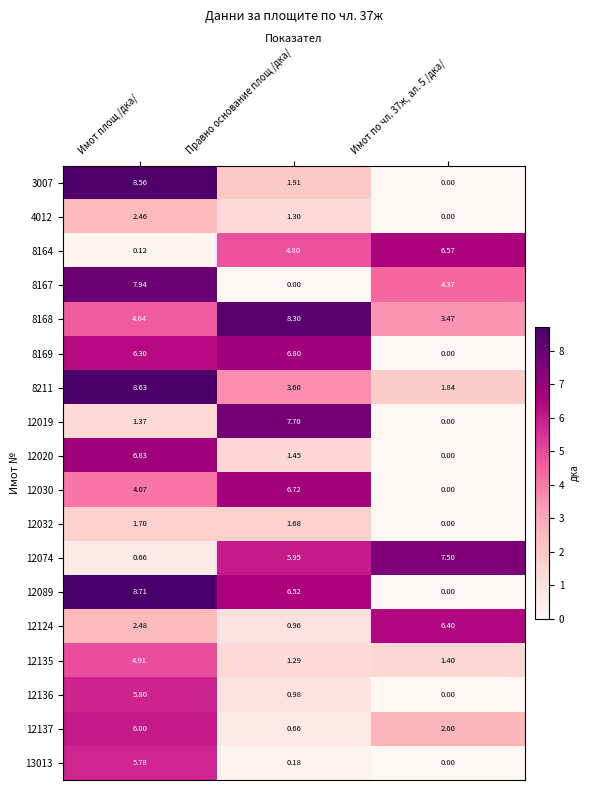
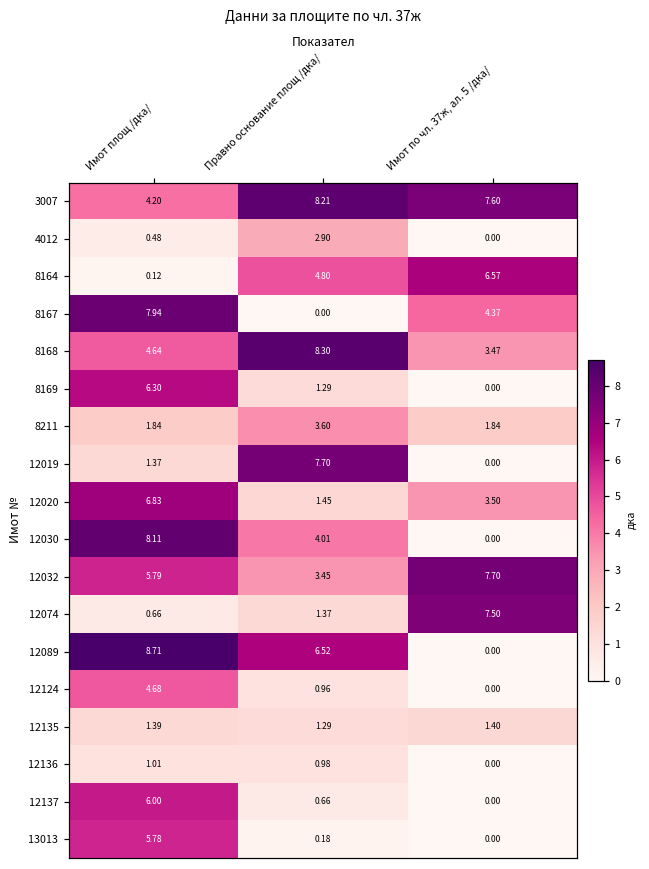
3007, Имот площ /дка/: 8.56 -> 4.20
3007, Правно основание площ /дка/: 1.91 -> 8.21
3007, Имот по чл. 37ж, ал. 5 /дка/: 0.00 -> 7.60
4012, Имот площ /дка/: 2.46 -> 0.48
4012, Правно основание площ /дка/: 1.30 -> 2.90
8169, Правно основание площ /дка/: 6.80 -> 1.29
8211, Имот площ /дка/: 8.63 -> 1.84
12020, Имот по чл. 37ж, ал. 5 /дка/: 0.00 -> 3.50
12030, Имот площ /дка/: 4.07 -> 8.11
12030, Правно основание площ /дка/: 6.72 -> 4.01
12032, Имот площ /дка/: 1.70 -> 5.79
12032, Правно основание площ /дка/: 1.68 -> 3.45
12032, Имот по чл. 37ж, ал. 5 /дка/: 0.00 -> 7.70
12074, Правно основание площ /дка/: 5.95 -> 1.37
12124, Имот площ /дка/: 2.48 -> 4.68
12124, Имот по чл. 37ж, ал. 5 /дка/: 6.40 -> 0.00
12135, Имот площ /дка/: 4.91 -> 1.39
12136, Имот площ /дка/: 5.80 -> 1.01
12137, Имот по чл. 37ж, ал. 5 /дка/: 2.60 -> 0.00
